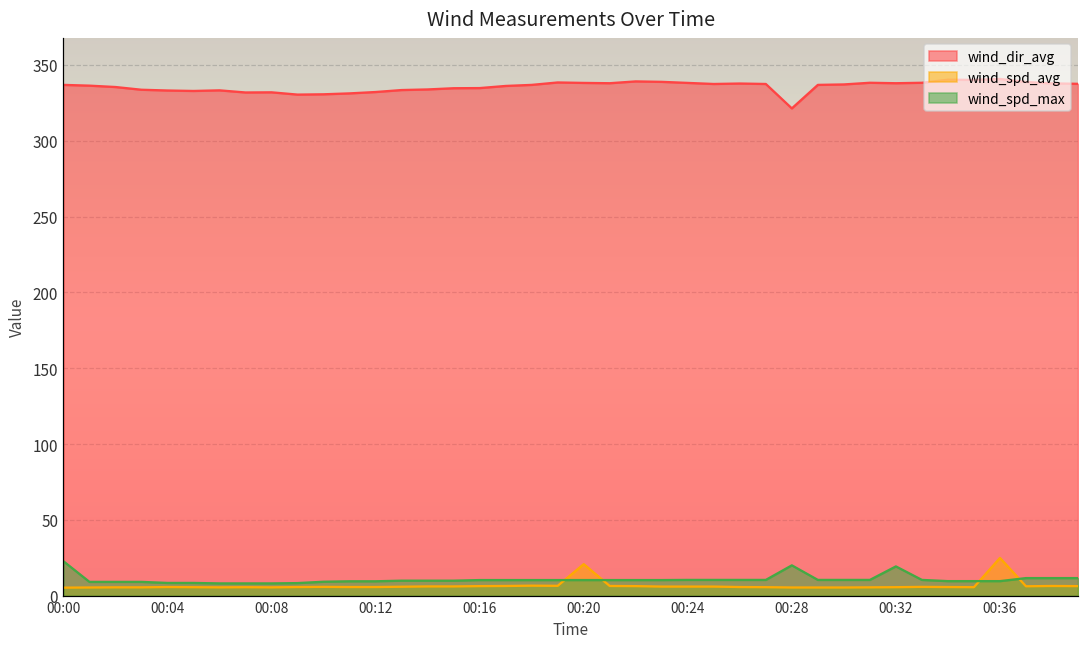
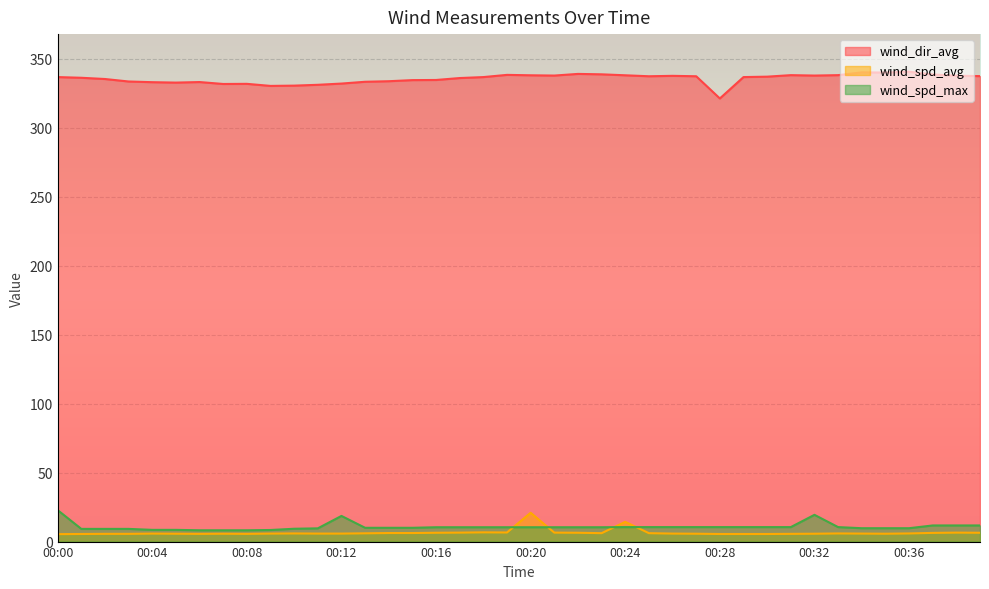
wind_spd_max, 00:12: 10 -> 19
wind_spd_avg, 00:24: 6 -> 14
wind_spd_max, 00:28: 20 -> 11
wind_spd_avg, 00:36: 25 -> 6
